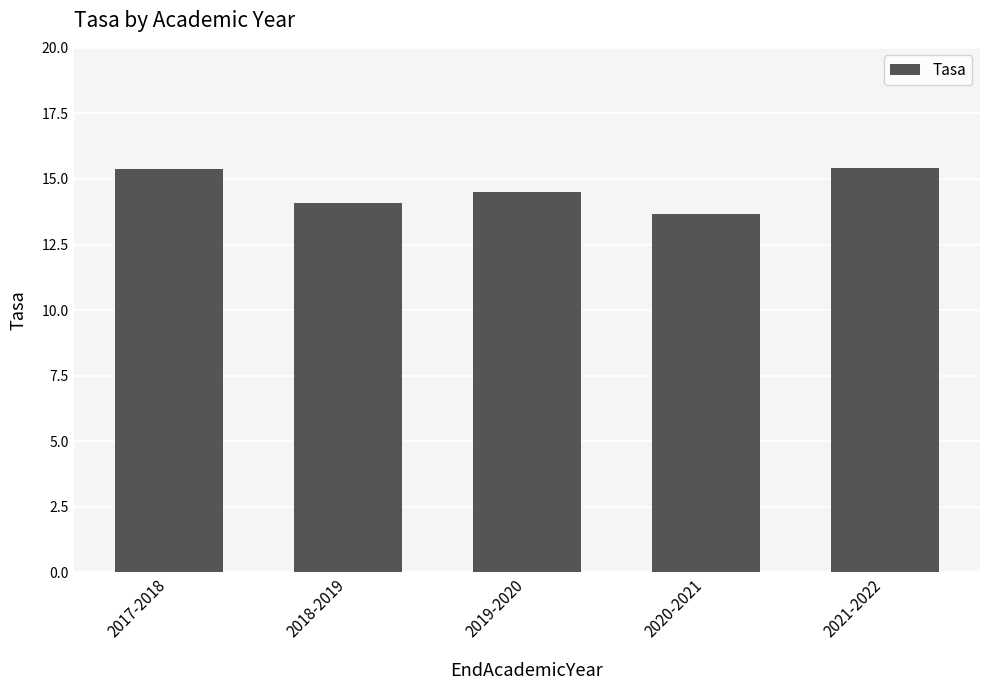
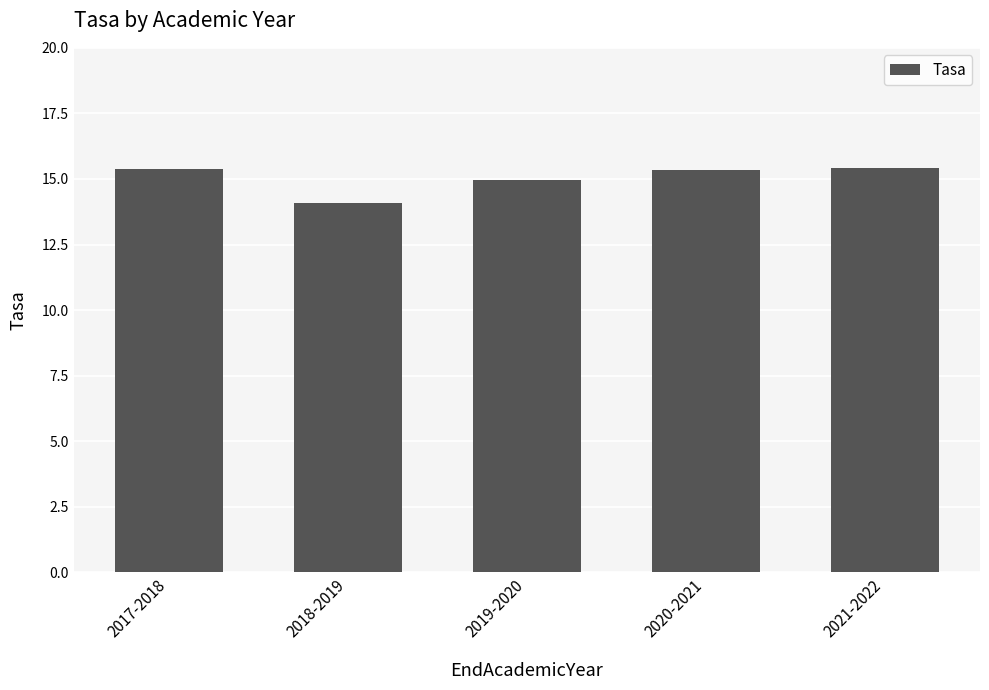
2019-2020: 14.5 -> 15.0
2020-2021: 13.7 -> 15.4
